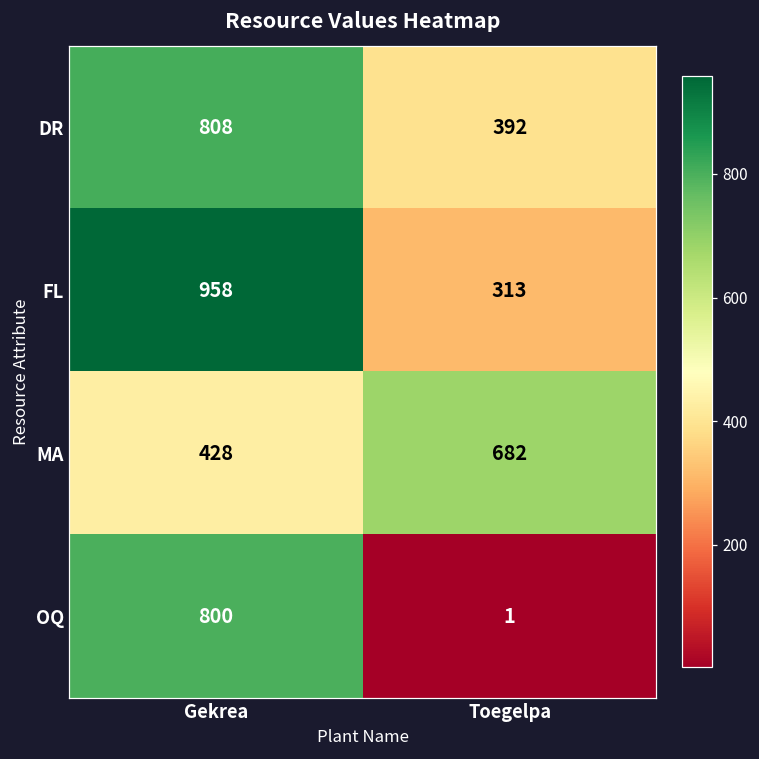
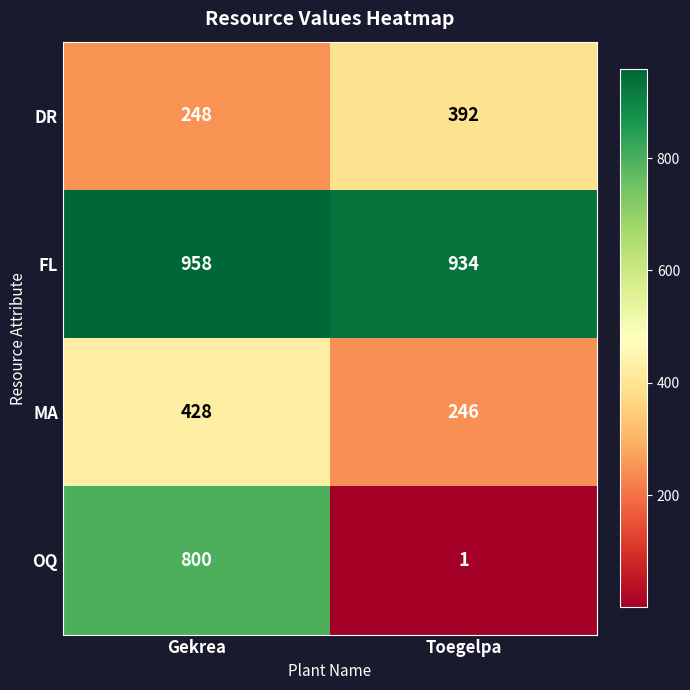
DR, Gekrea: 808 -> 248
FL, Toegelpa: 313 -> 934
MA, Toegelpa: 682 -> 246
